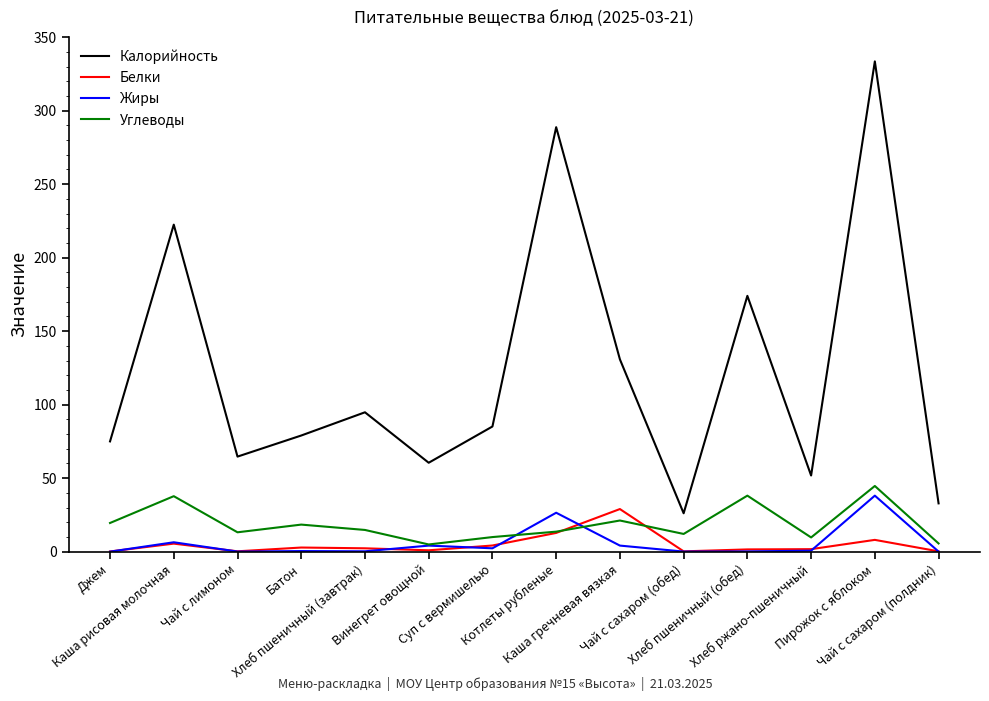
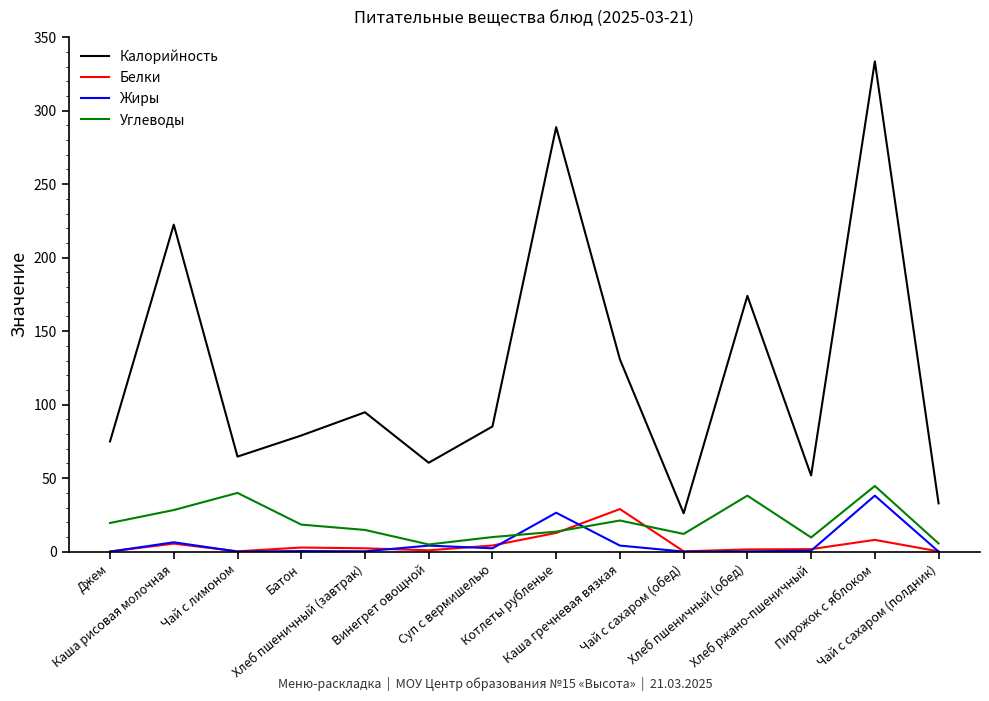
Углеводы, Каша рисовая молочная: 38 -> 28
Углеводы, Чай с лимоном: 13 -> 40
